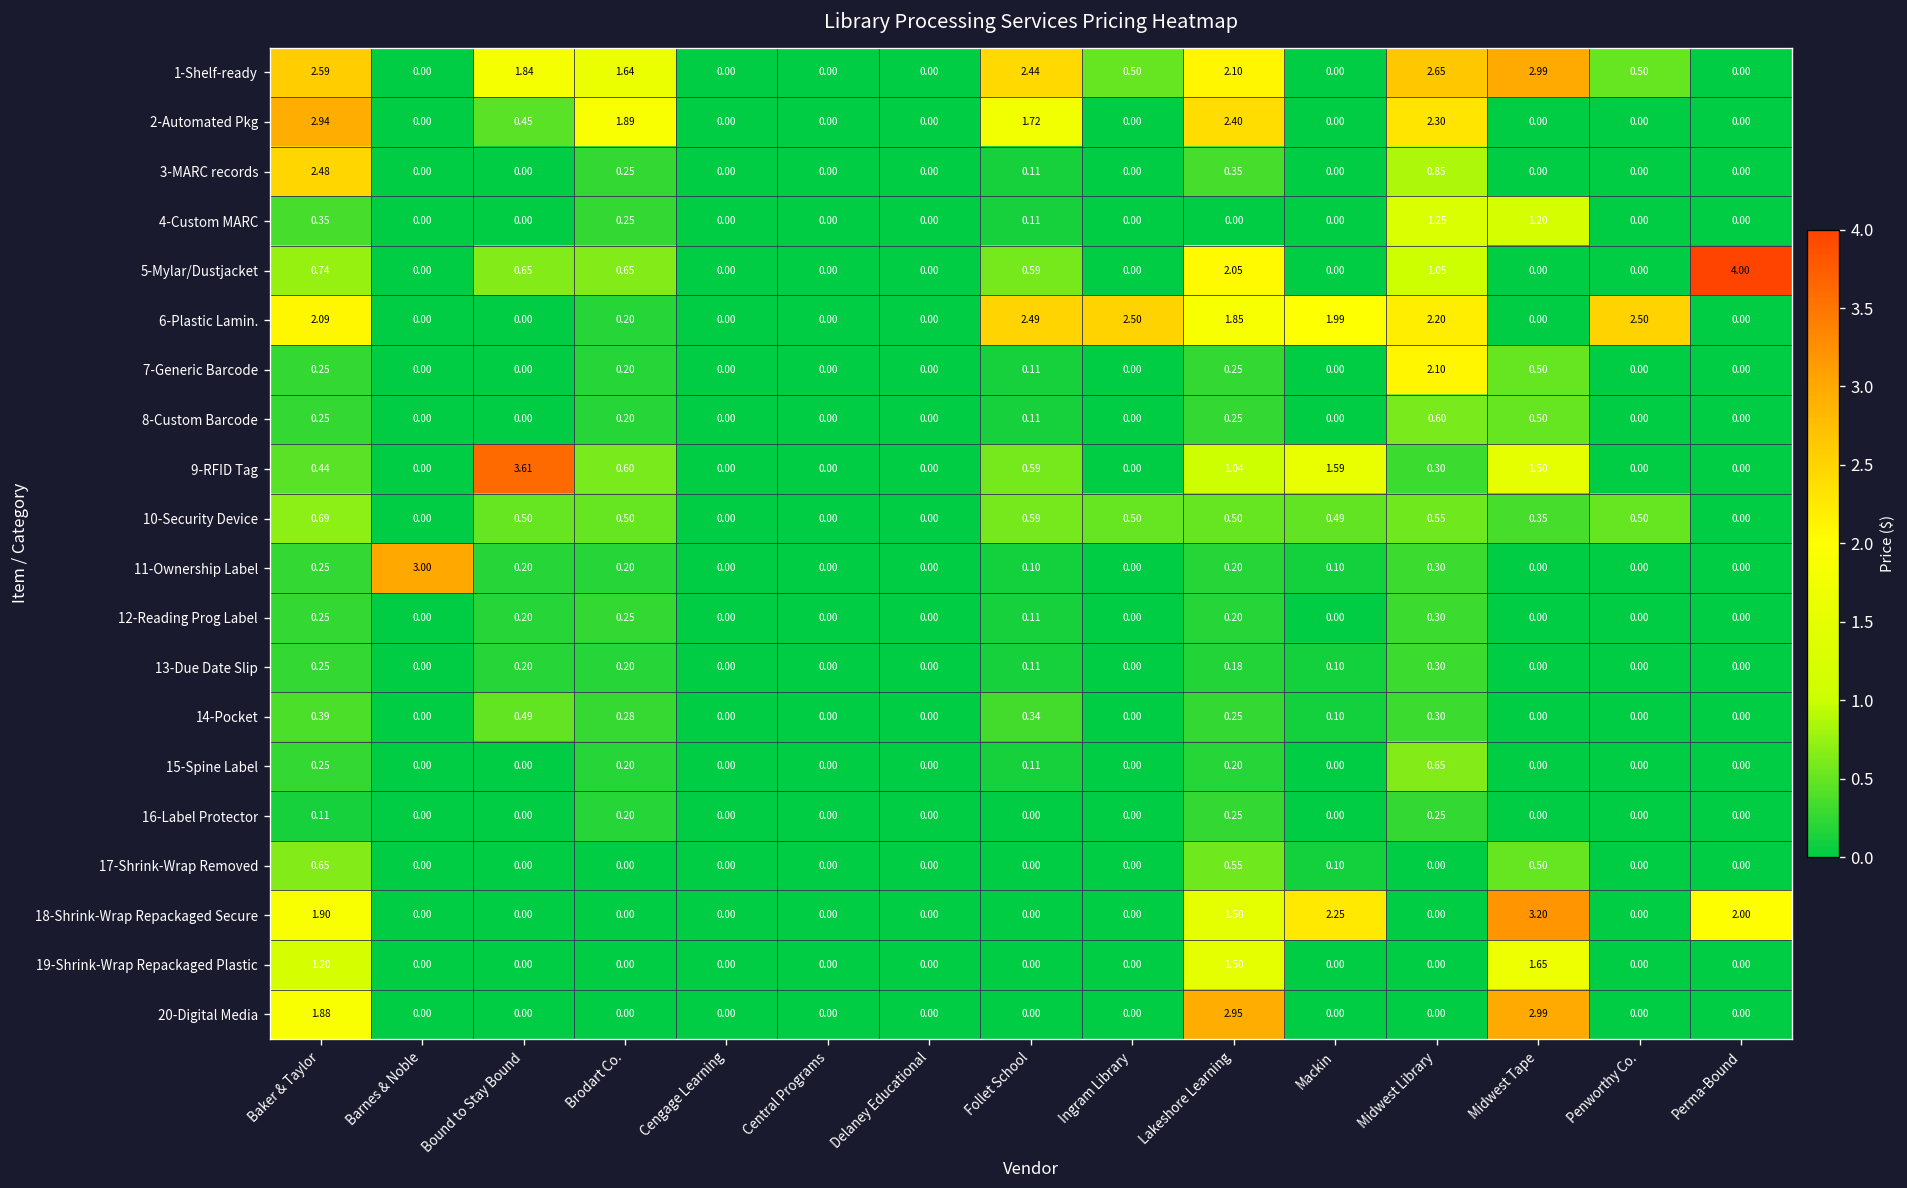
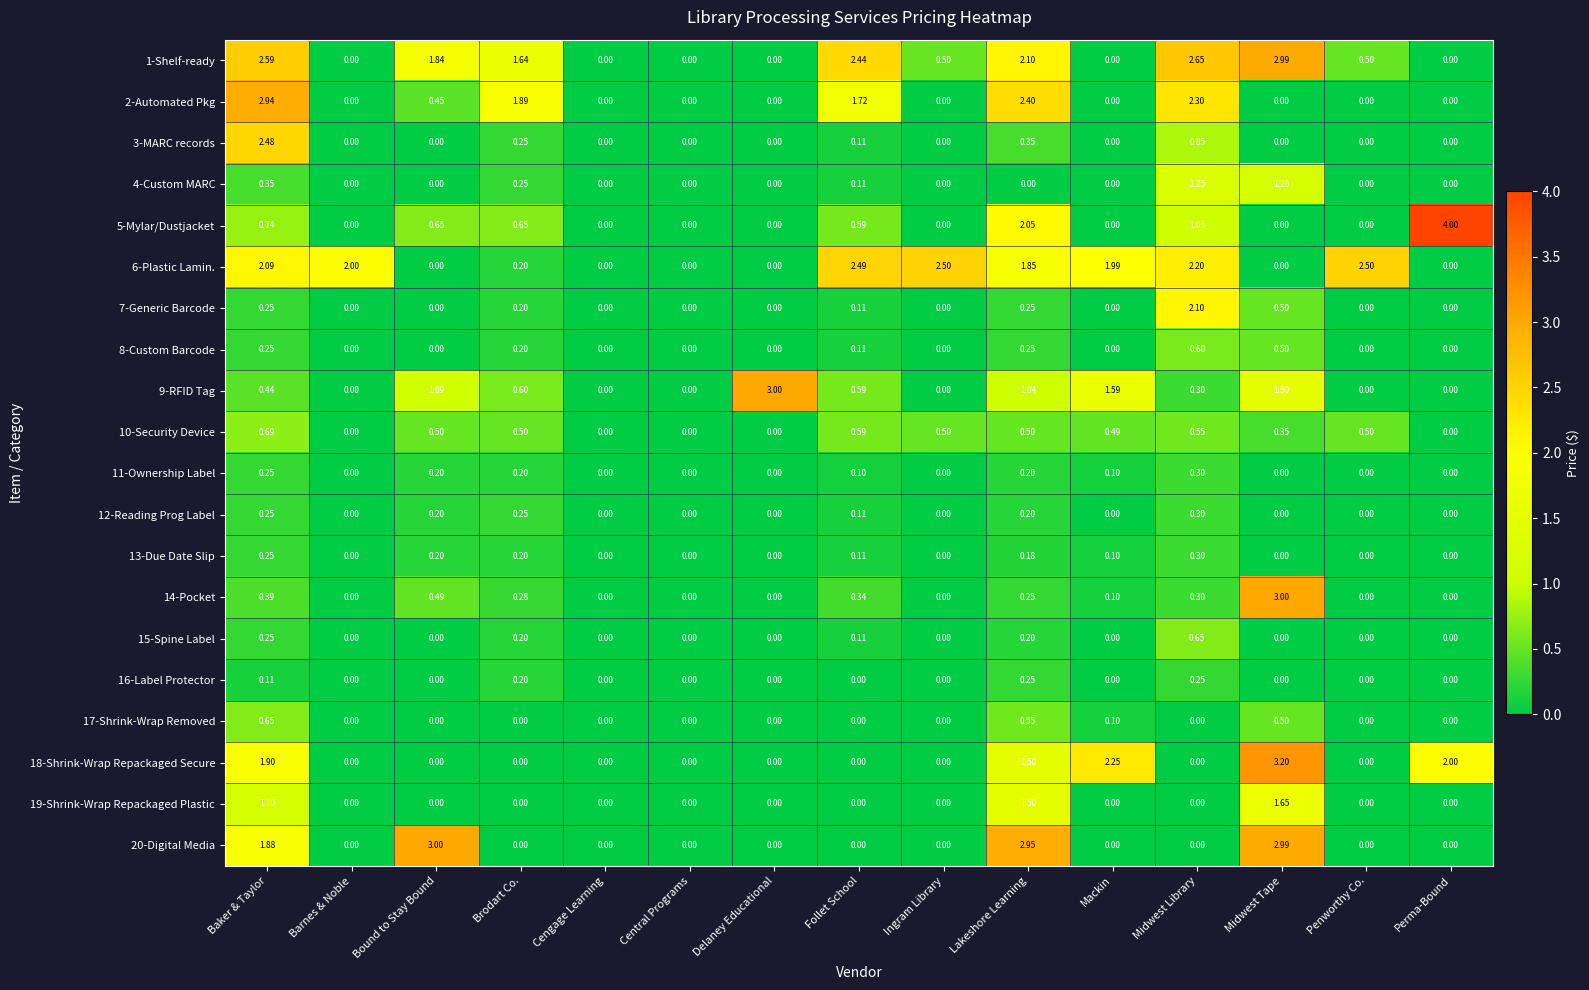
6-Plastic Lamin., Barnes & Noble: 0.00 -> 2.00
9-RFID Tag, Bound to Stay Bound: 3.61 -> 1.09
9-RFID Tag, Delaney Educational: 0.00 -> 3.00
11-Ownership Label, Barnes & Noble: 3.00 -> 0.00
14-Pocket, Midwest Tape: 0.00 -> 3.00
20-Digital Media, Bound to Stay Bound: 0.00 -> 3.00
